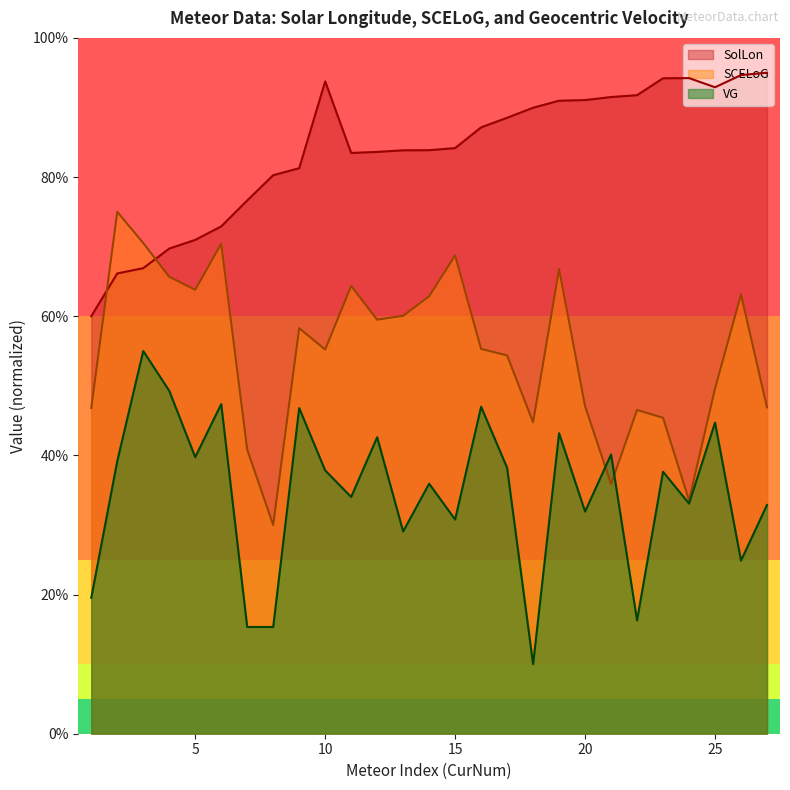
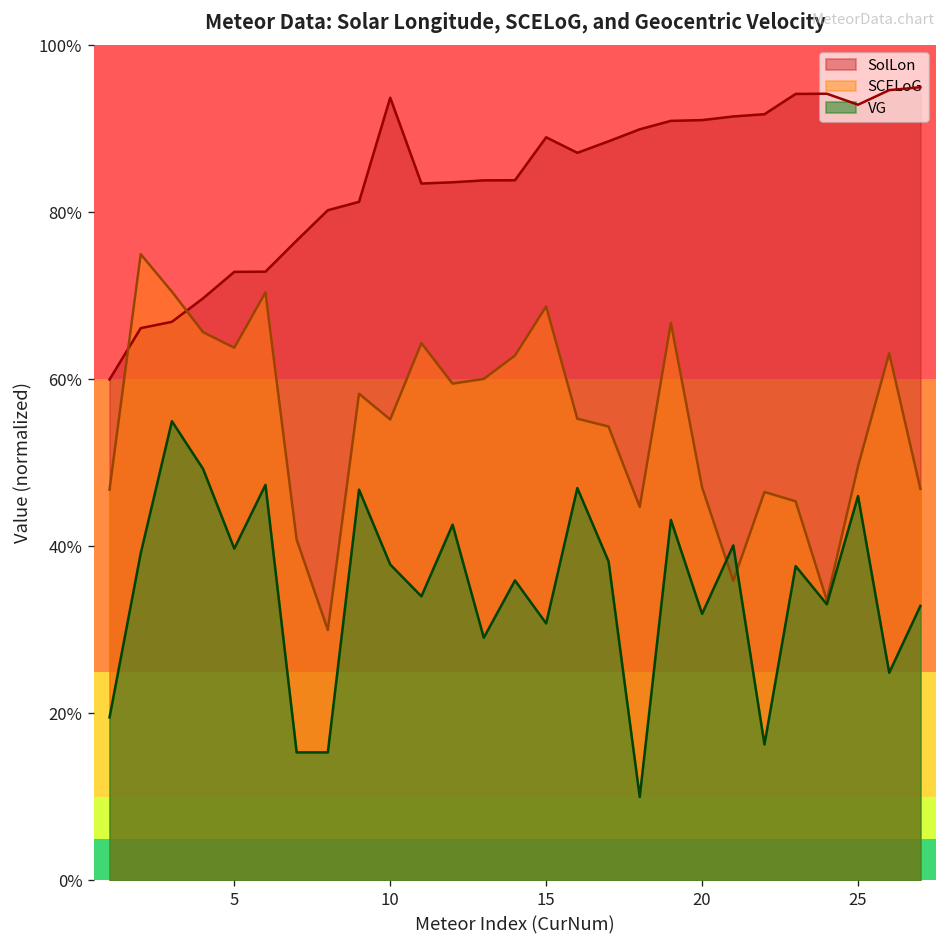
SolLon, 5: 71% -> 73%
SolLon, 15: 84% -> 89%
VG, 25: 45% -> 46%
